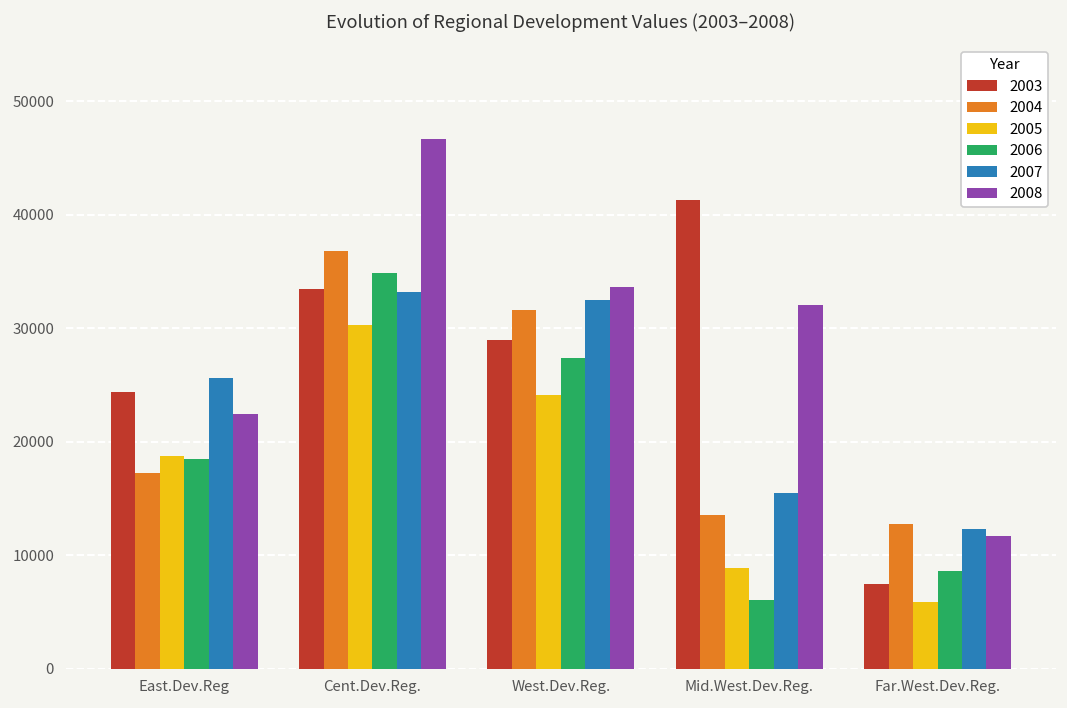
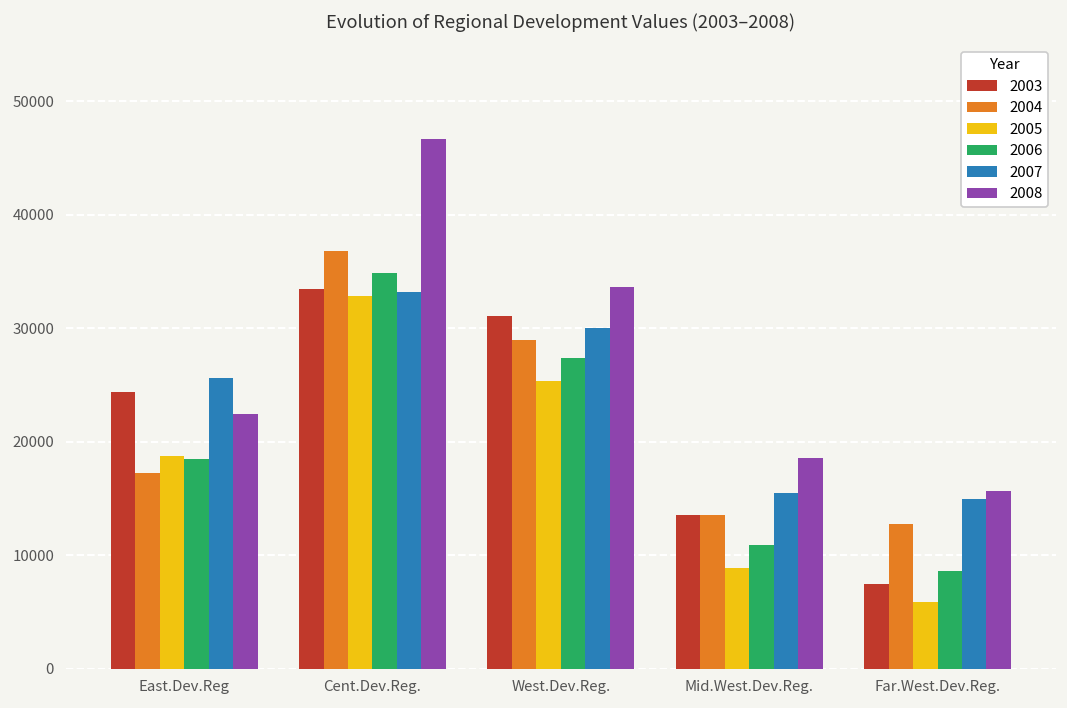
2005, Cent.Dev.Reg.: 30000 -> 33000
2003, West.Dev.Reg.: 29000 -> 31000
2004, West.Dev.Reg.: 32000 -> 29000
2005, West.Dev.Reg.: 24000 -> 25000
2007, West.Dev.Reg.: 32000 -> 30000
2003, Mid.West.Dev.Reg.: 41000 -> 14000
2006, Mid.West.Dev.Reg.: 6000 -> 11000
2008, Mid.West.Dev.Reg.: 32000 -> 19000
2007, Far.West.Dev.Reg.: 12000 -> 15000
2008, Far.West.Dev.Reg.: 12000 -> 16000
